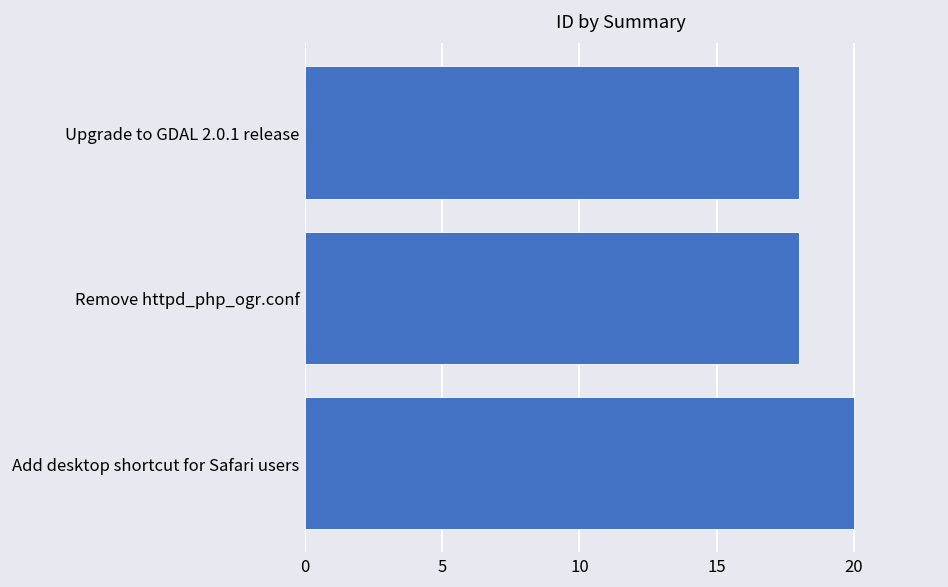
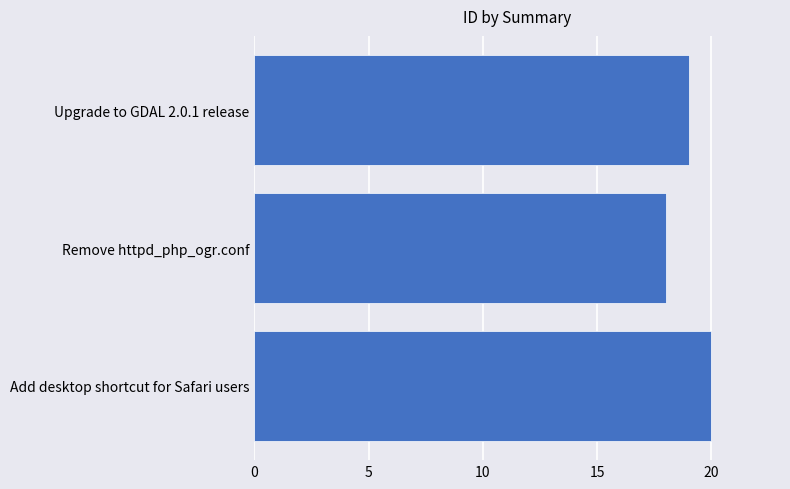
Upgrade to GDAL 2.0.1 release: 18 -> 19
